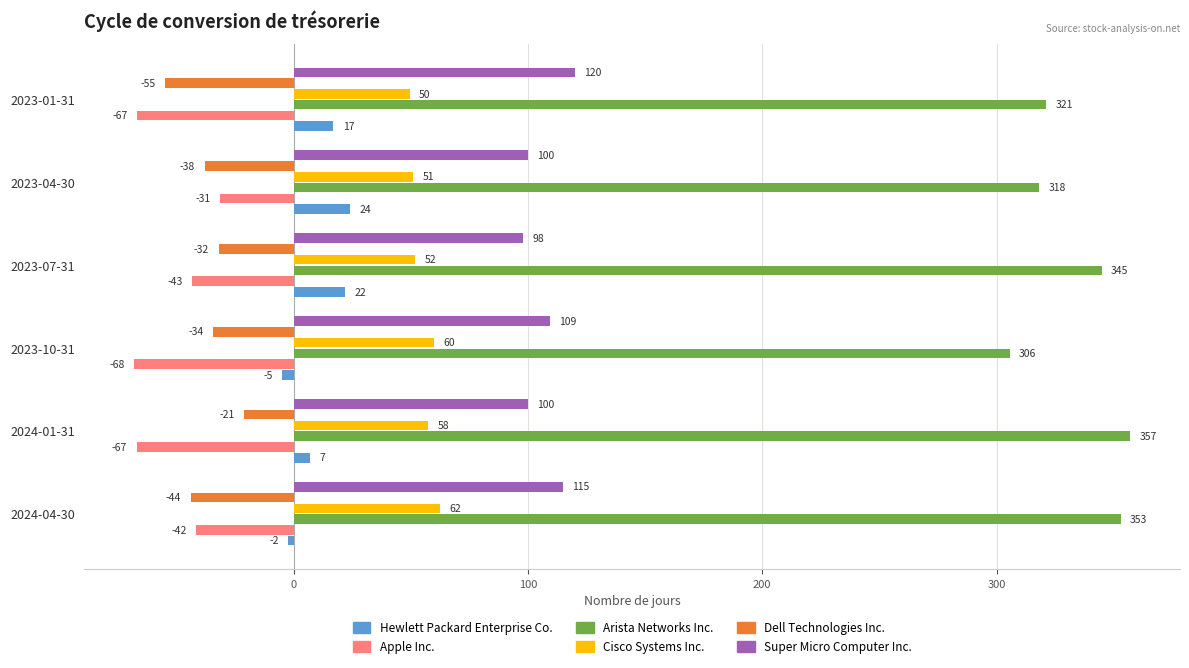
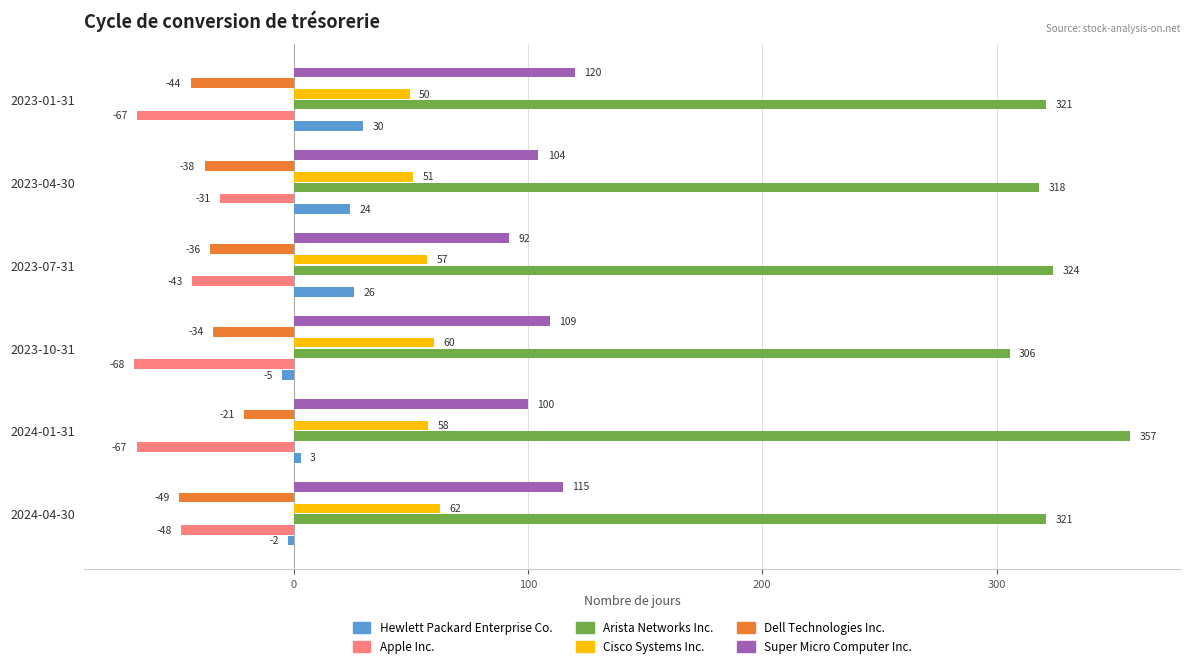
Dell Technologies Inc., 2023-01-31: -55 -> -44
Hewlett Packard Enterprise Co., 2023-01-31: 17 -> 30
Super Micro Computer Inc., 2023-04-30: 100 -> 104
Super Micro Computer Inc., 2023-07-31: 98 -> 92
Dell Technologies Inc., 2023-07-31: -32 -> -36
Cisco Systems Inc., 2023-07-31: 52 -> 57
Arista Networks Inc., 2023-07-31: 345 -> 324
Hewlett Packard Enterprise Co., 2023-07-31: 22 -> 26
Hewlett Packard Enterprise Co., 2024-01-31: 7 -> 3
Dell Technologies Inc., 2024-04-30: -44 -> -49
Arista Networks Inc., 2024-04-30: 353 -> 321
Apple Inc., 2024-04-30: -42 -> -48
